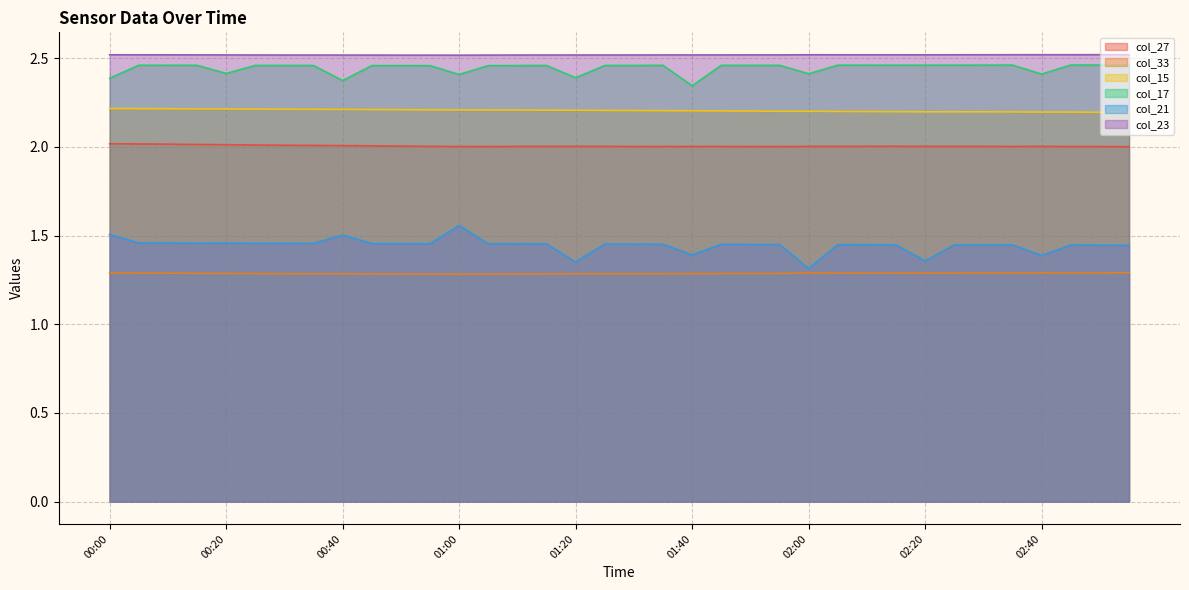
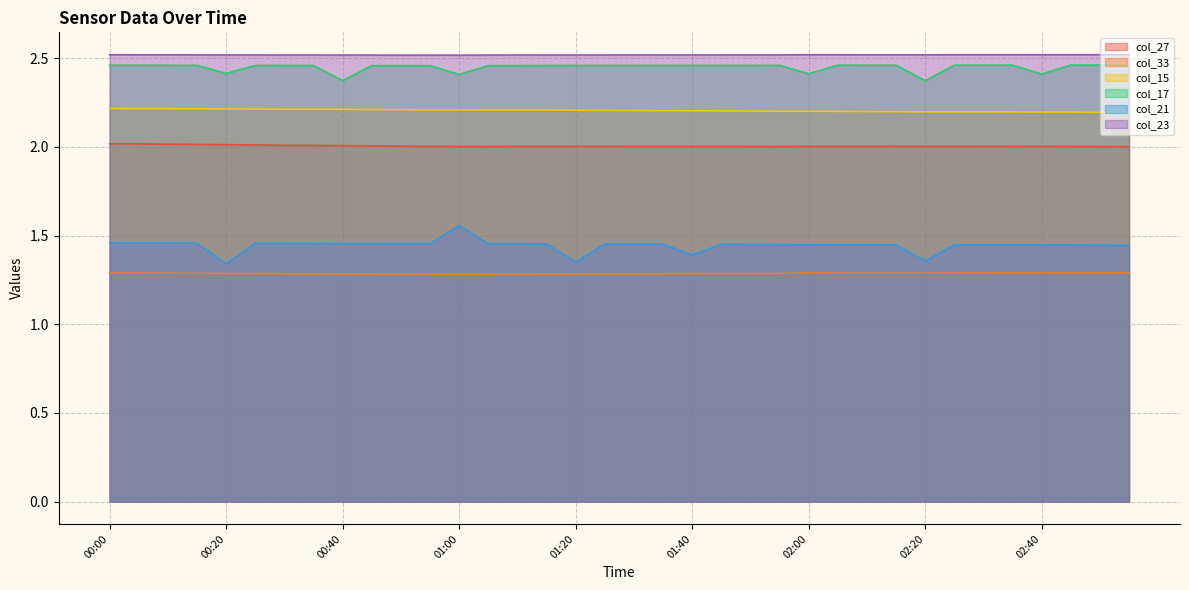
col_17, 00:00: 2.39 -> 2.46
col_21, 00:00: 1.51 -> 1.46
col_21, 00:20: 1.46 -> 1.34
col_21, 00:40: 1.50 -> 1.46
col_17, 01:20: 2.39 -> 2.46
col_17, 01:40: 2.35 -> 2.46
col_21, 02:00: 1.32 -> 1.45
col_17, 02:20: 2.46 -> 2.37
col_21, 02:40: 1.39 -> 1.45
